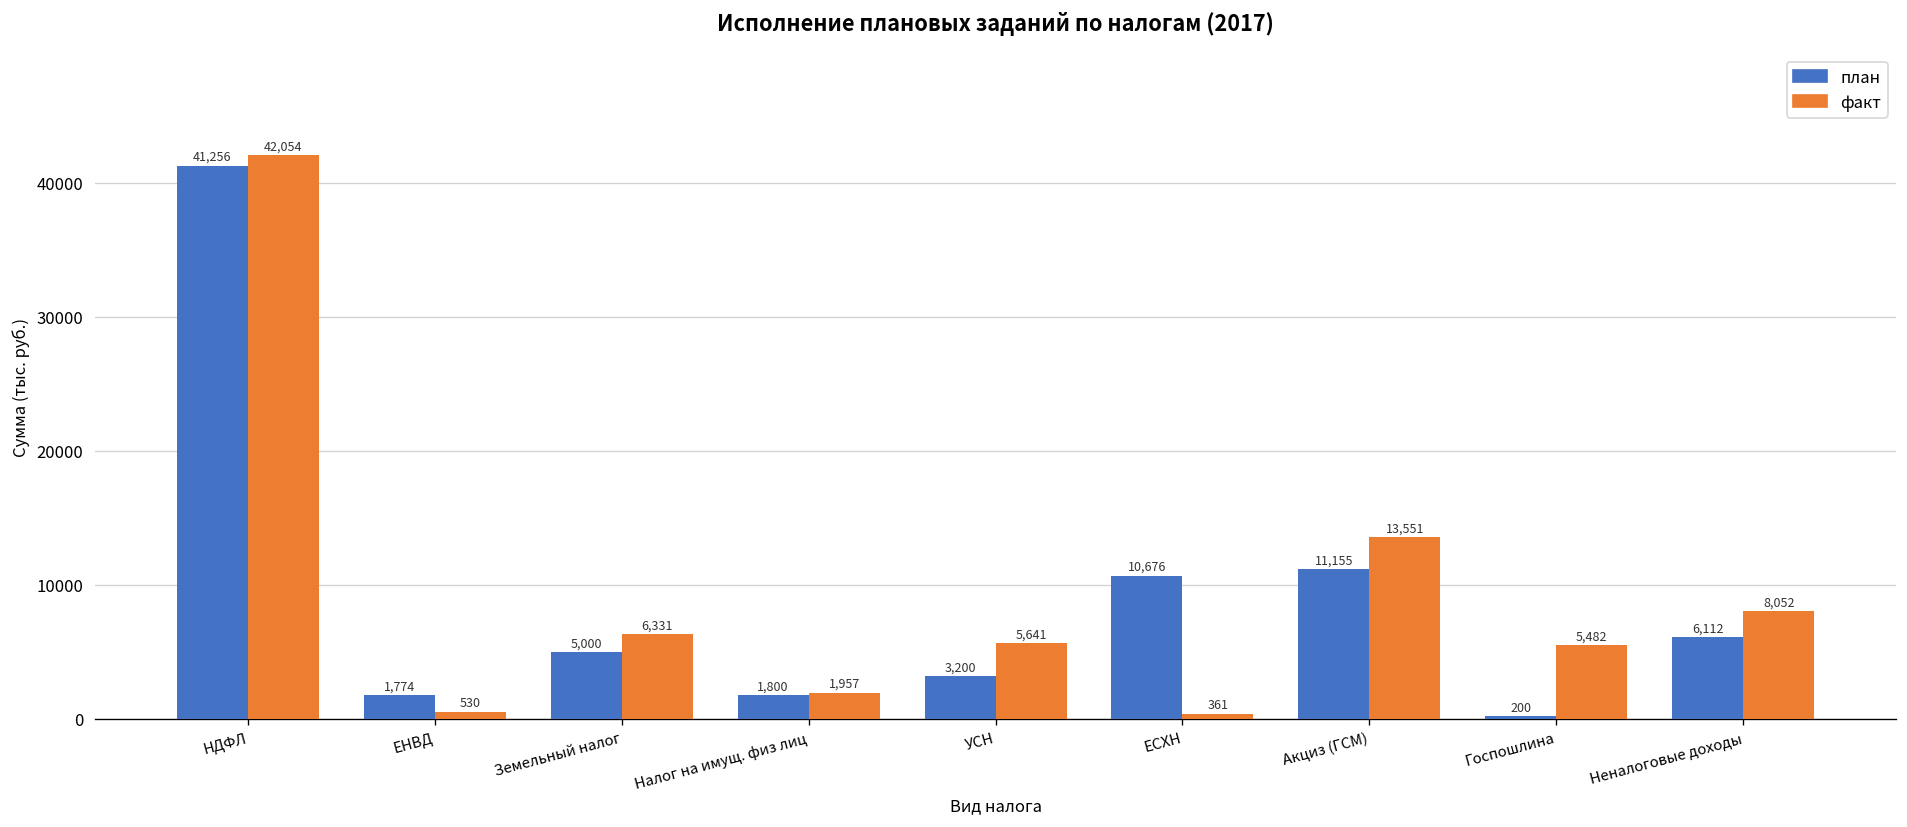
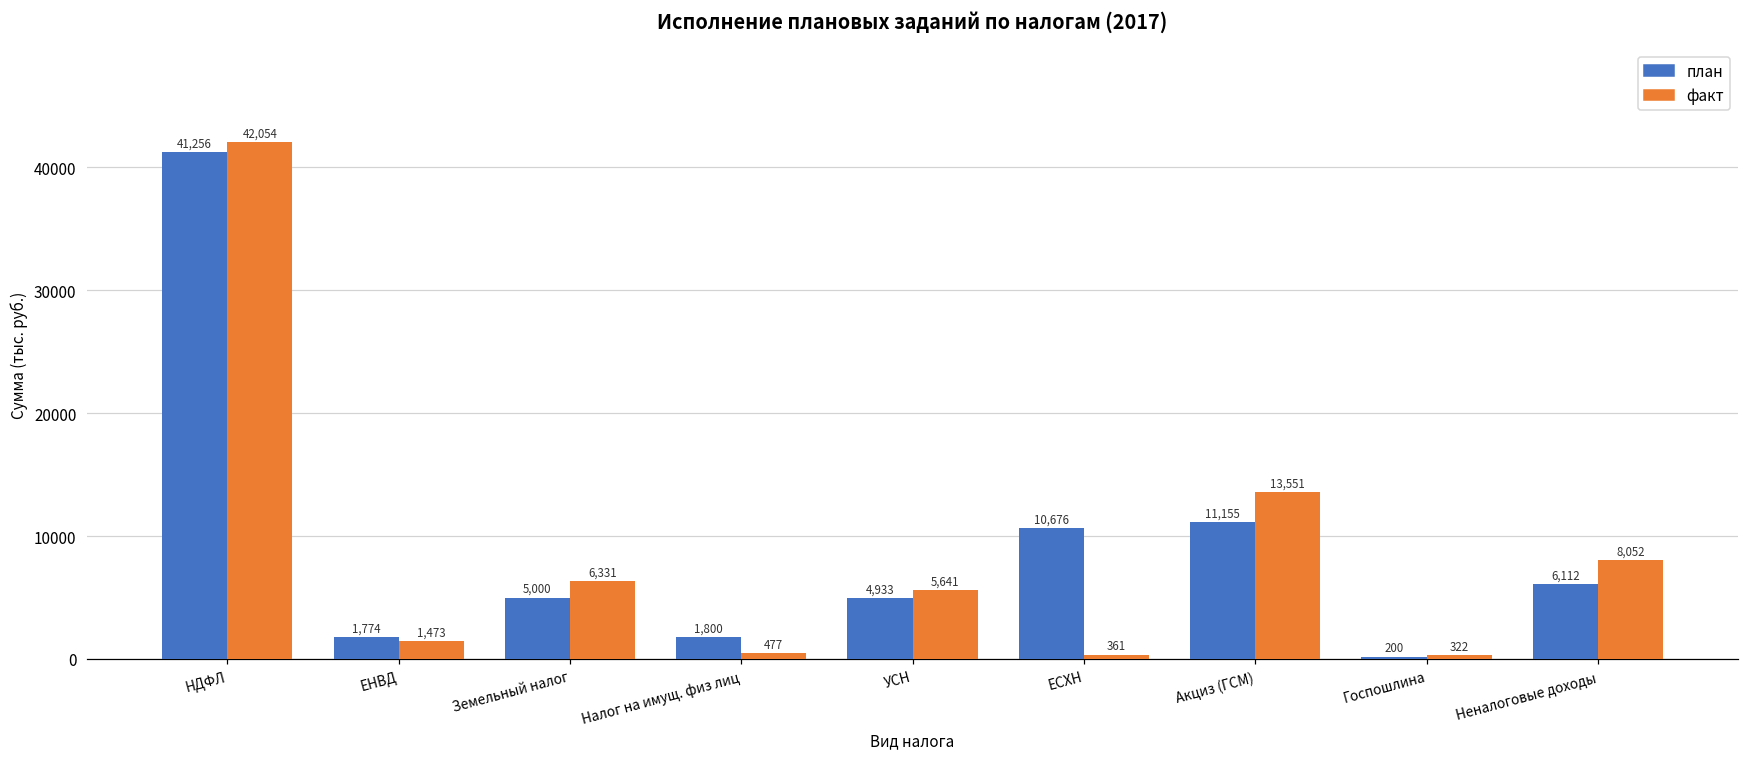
факт, ЕНВД: 530 -> 1,473
факт, Налог на имущ. физ лиц: 1,957 -> 477
план, УСН: 3,200 -> 4,933
факт, Госпошлина: 5,482 -> 322
